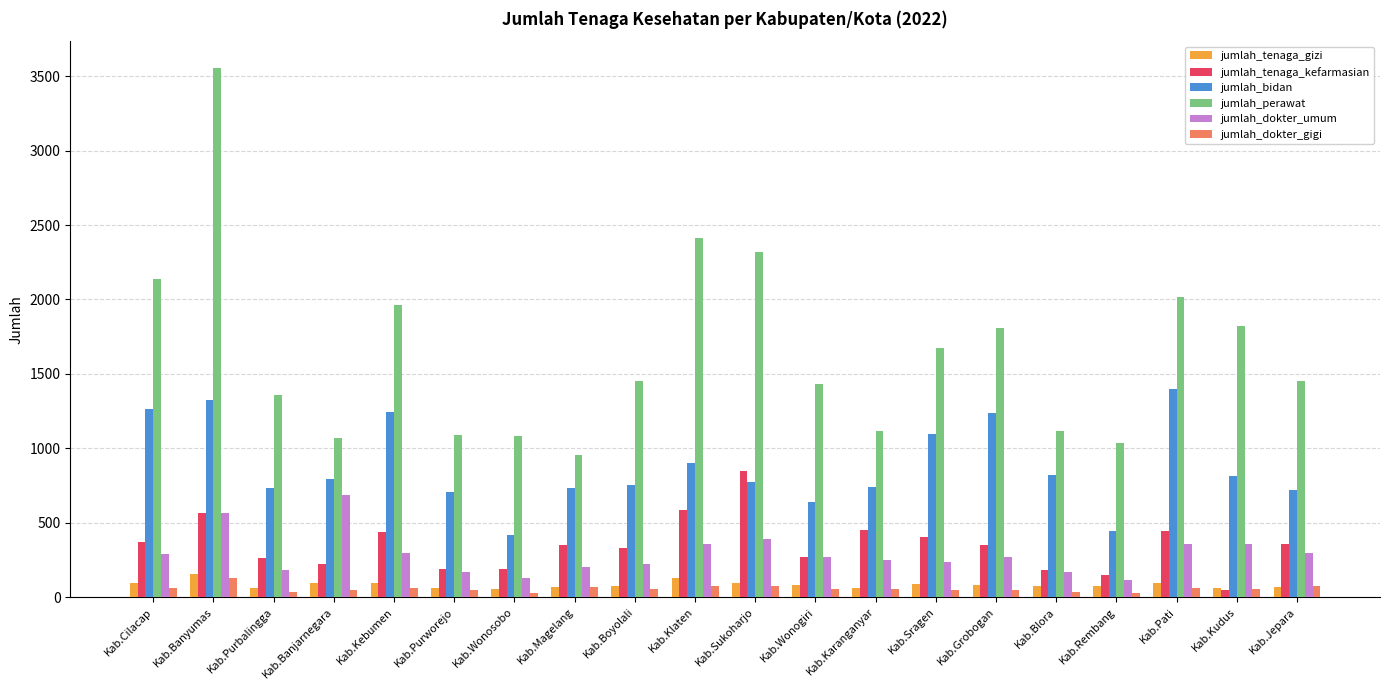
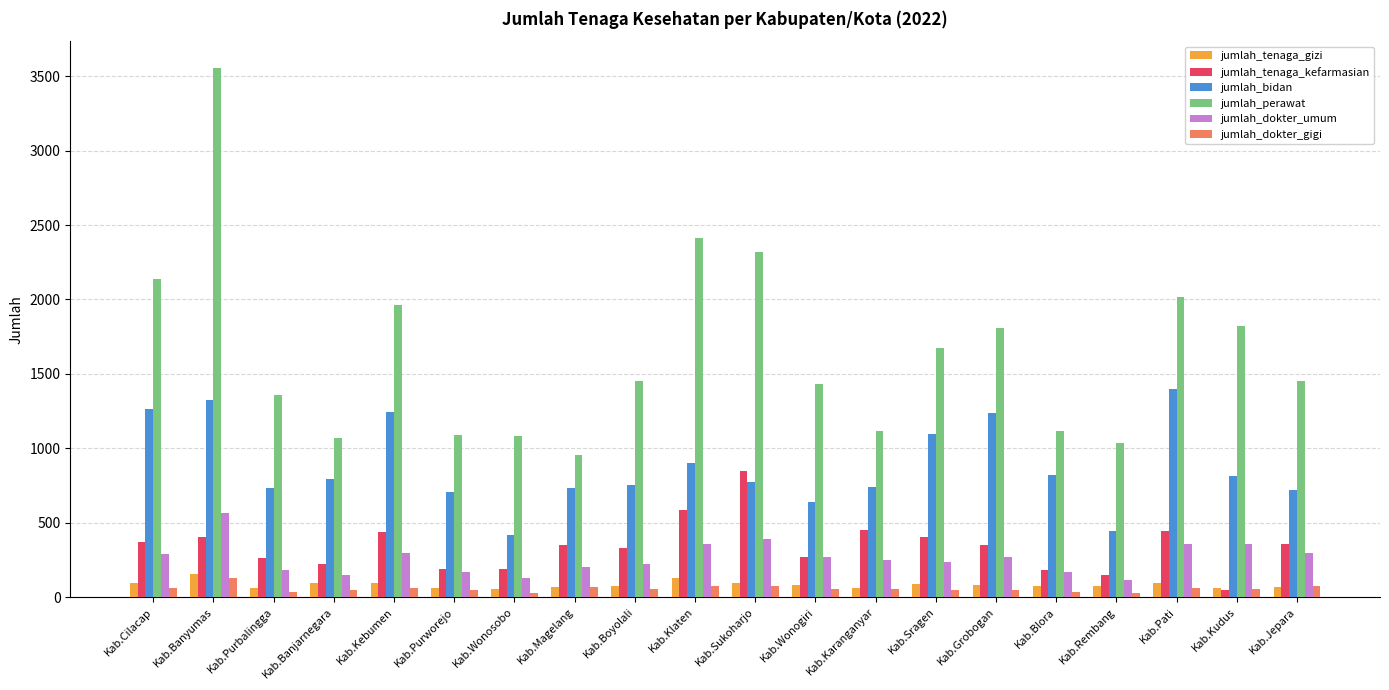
jumlah_tenaga_kefarmasian, Kab.Banyumas: 570 -> 410
jumlah_dokter_umum, Kab.Banjarnegara: 690 -> 150
